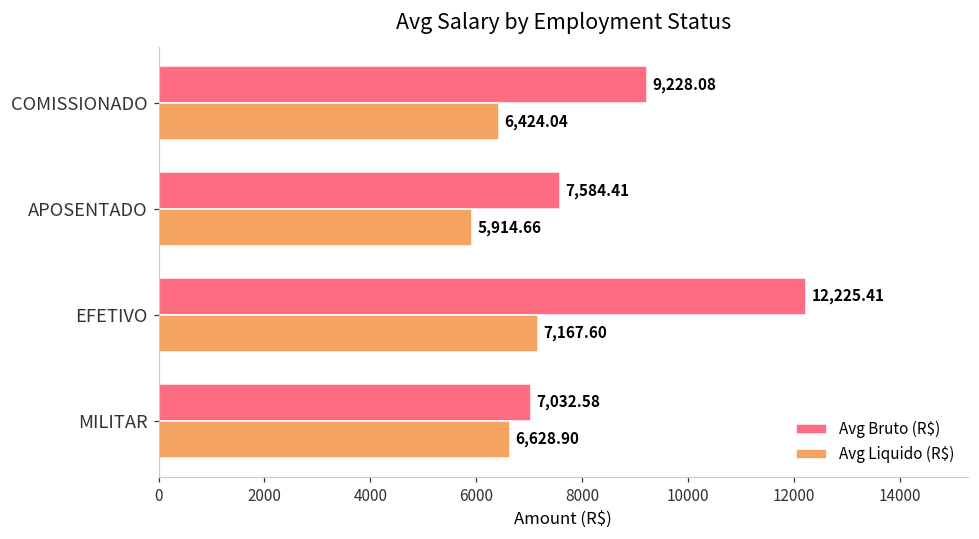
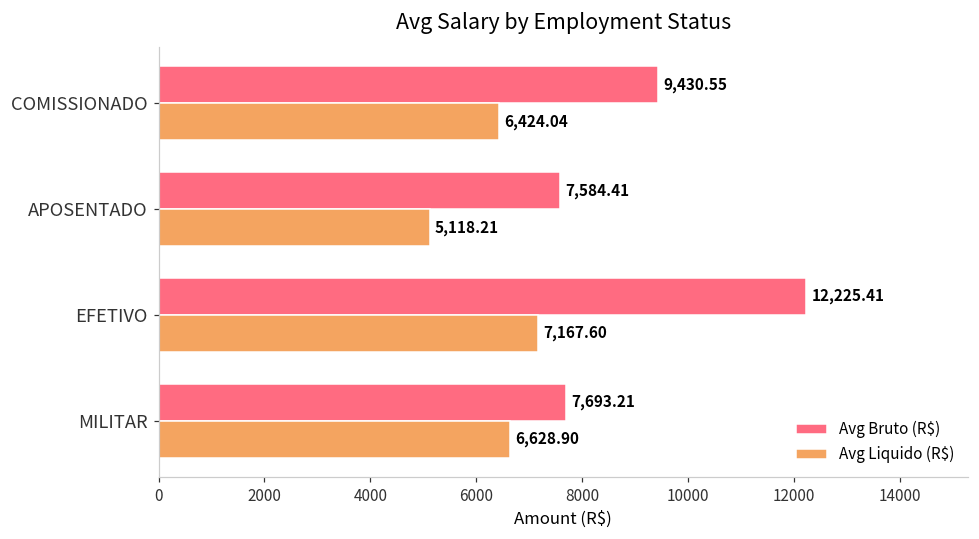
Avg Bruto (R$), COMISSIONADO: 9,228.08 -> 9,430.55
Avg Liquido (R$), APOSENTADO: 5,914.66 -> 5,118.21
Avg Bruto (R$), MILITAR: 7,032.58 -> 7,693.21
